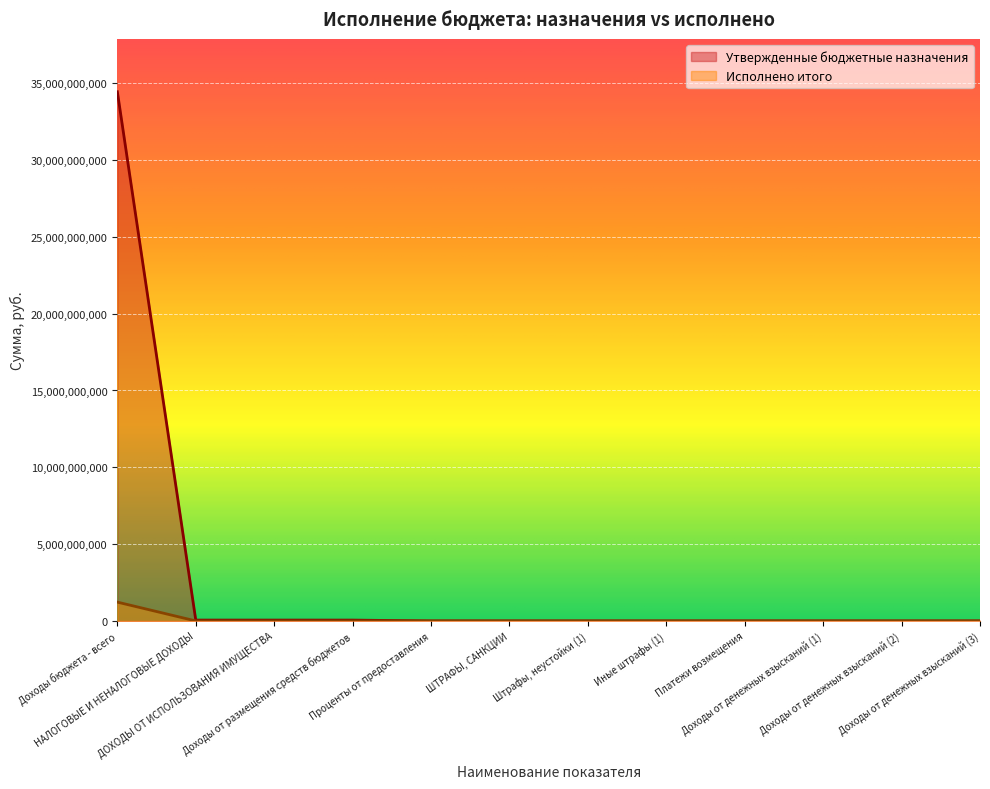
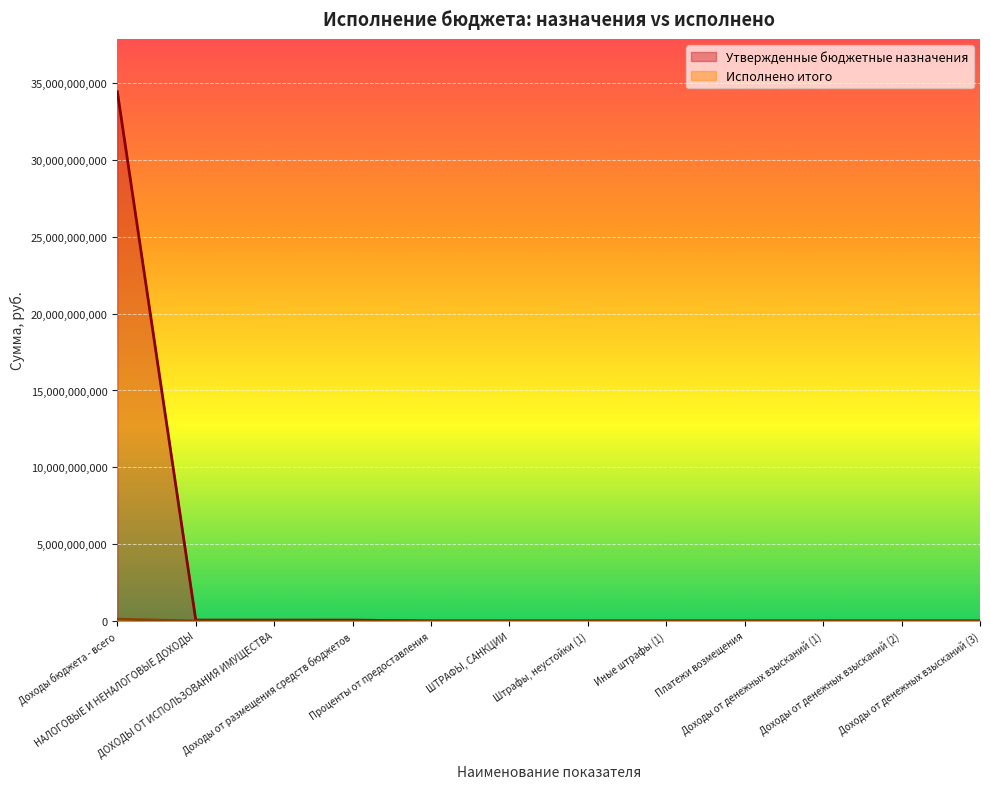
Исполнено итого, Доходы бюджета - всего: 1,200,000,000 -> 100,000,000
